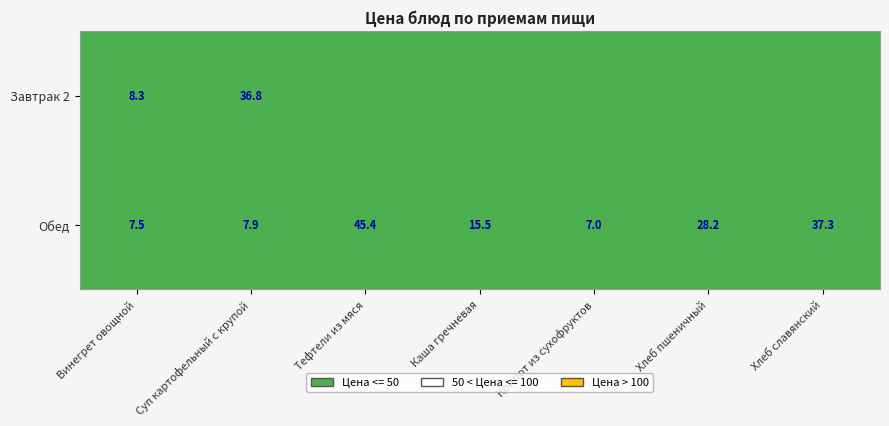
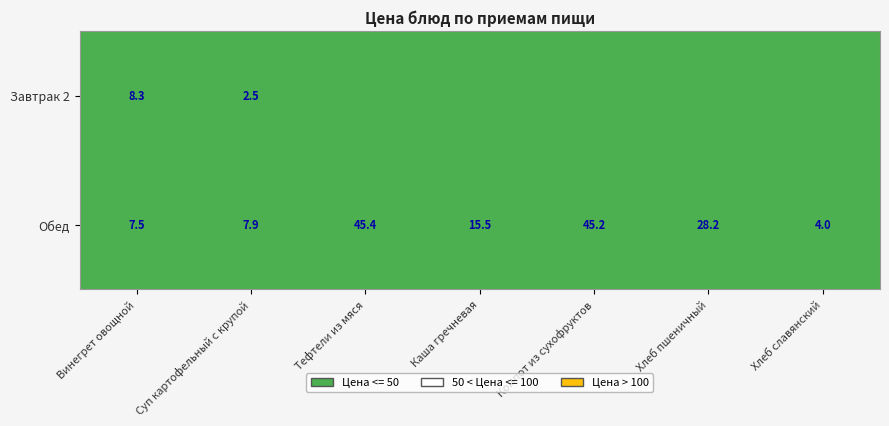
Завтрак 2, Суп картофельный с крупой: 36.8 -> 2.5
Обед, Компот из сухофруктов: 7.0 -> 45.2
Обед, Хлеб славянский: 37.3 -> 4.0
